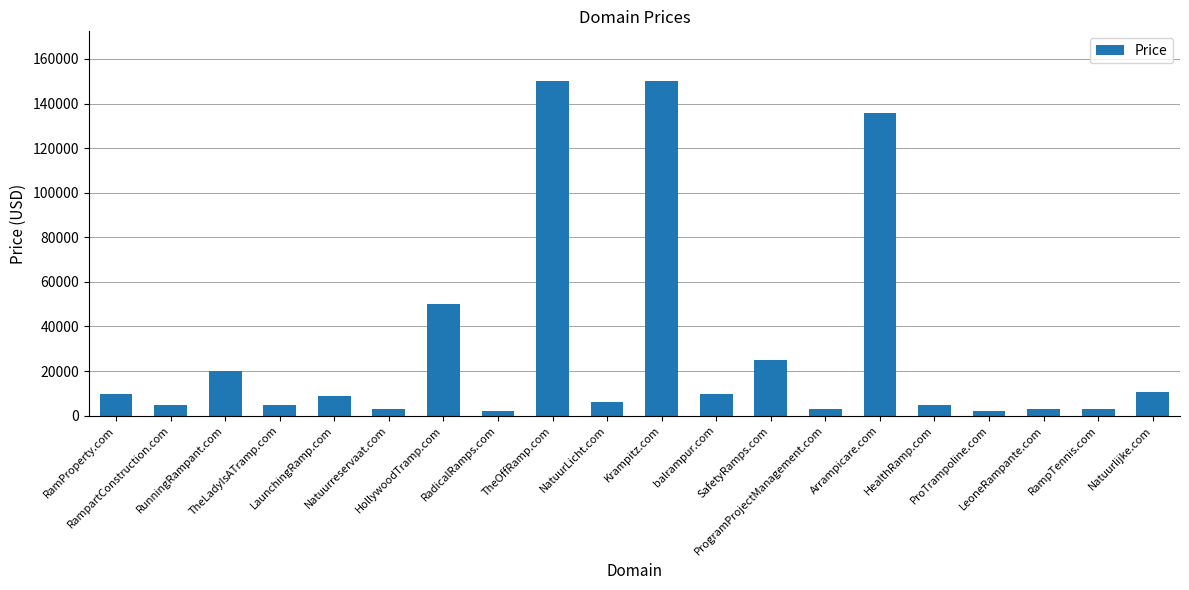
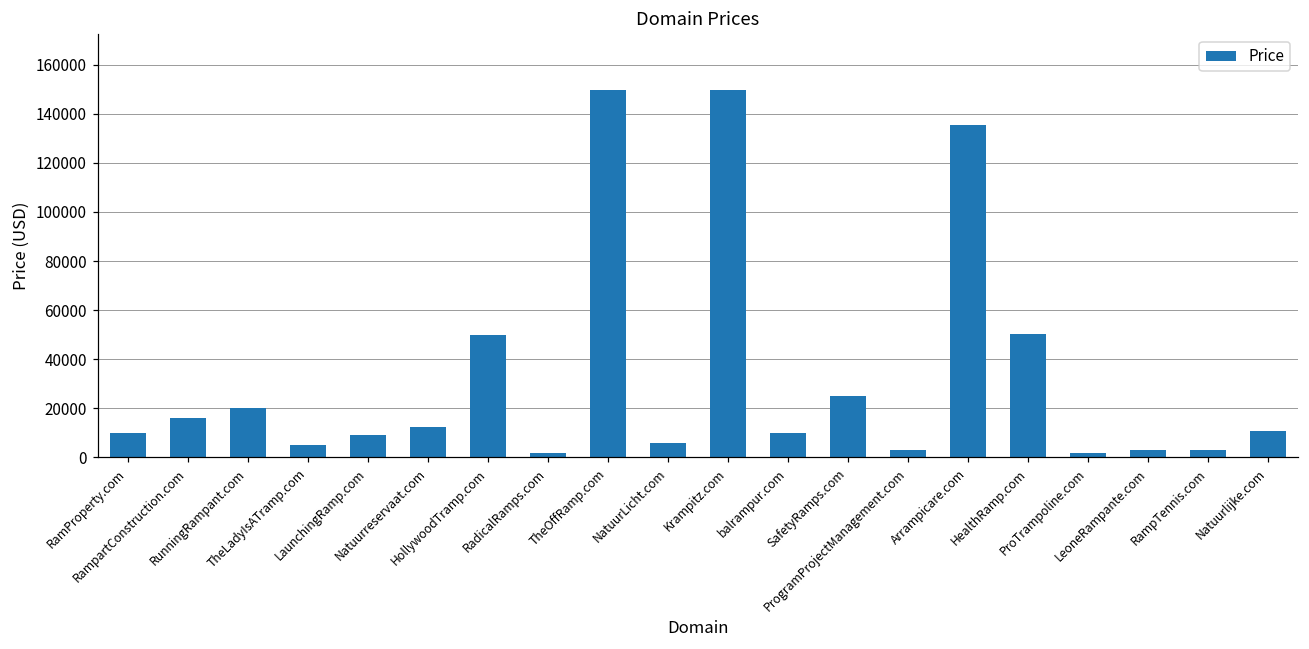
RampartConstruction.com: 5000 -> 16000
Natuurreservaat.com: 3000 -> 12000
HealthRamp.com: 5000 -> 50000
